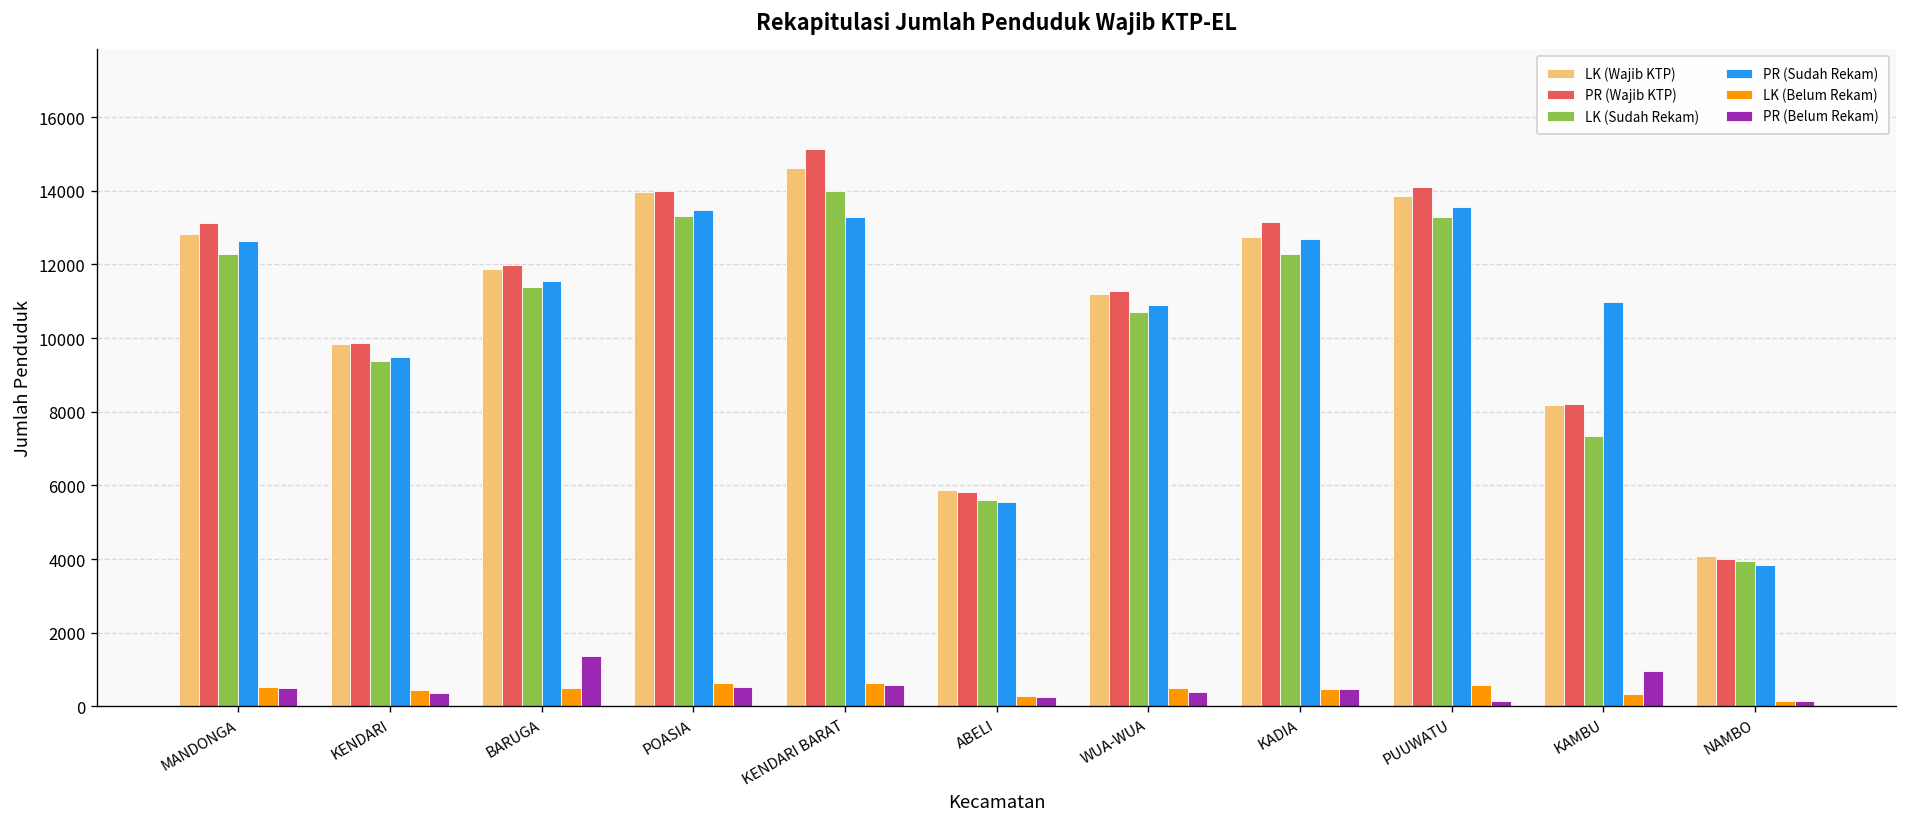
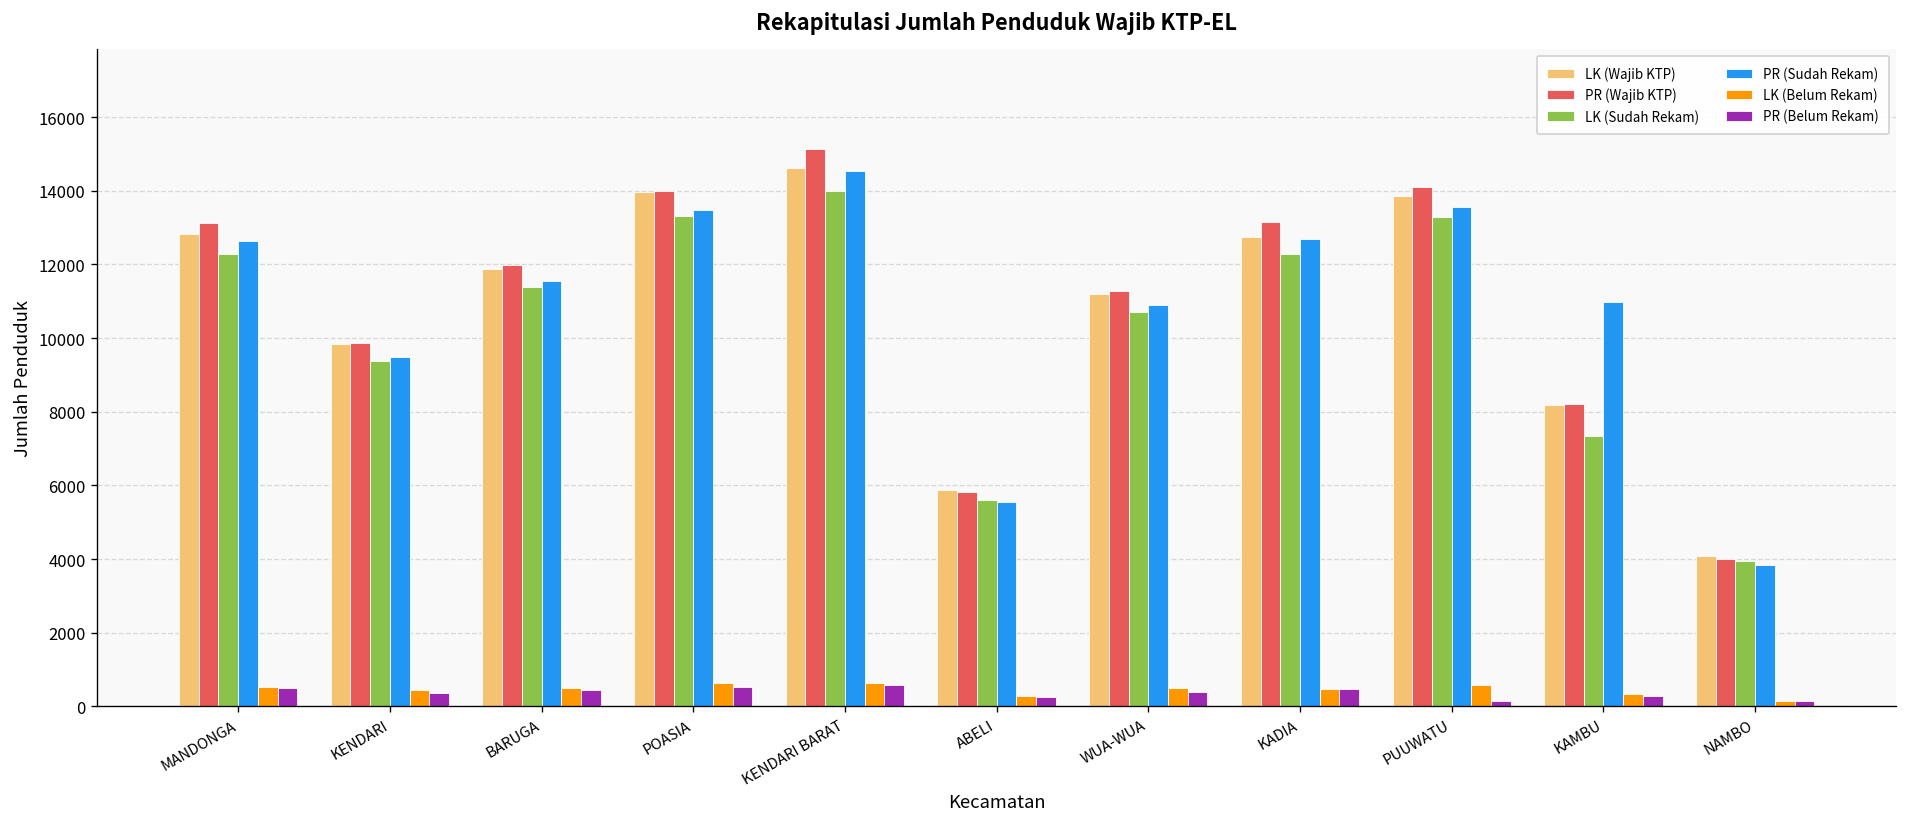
PR (Belum Rekam), BARUGA: 1400 -> 400
PR (Sudah Rekam), KENDARI BARAT: 13300 -> 14500
PR (Belum Rekam), KAMBU: 1000 -> 300
